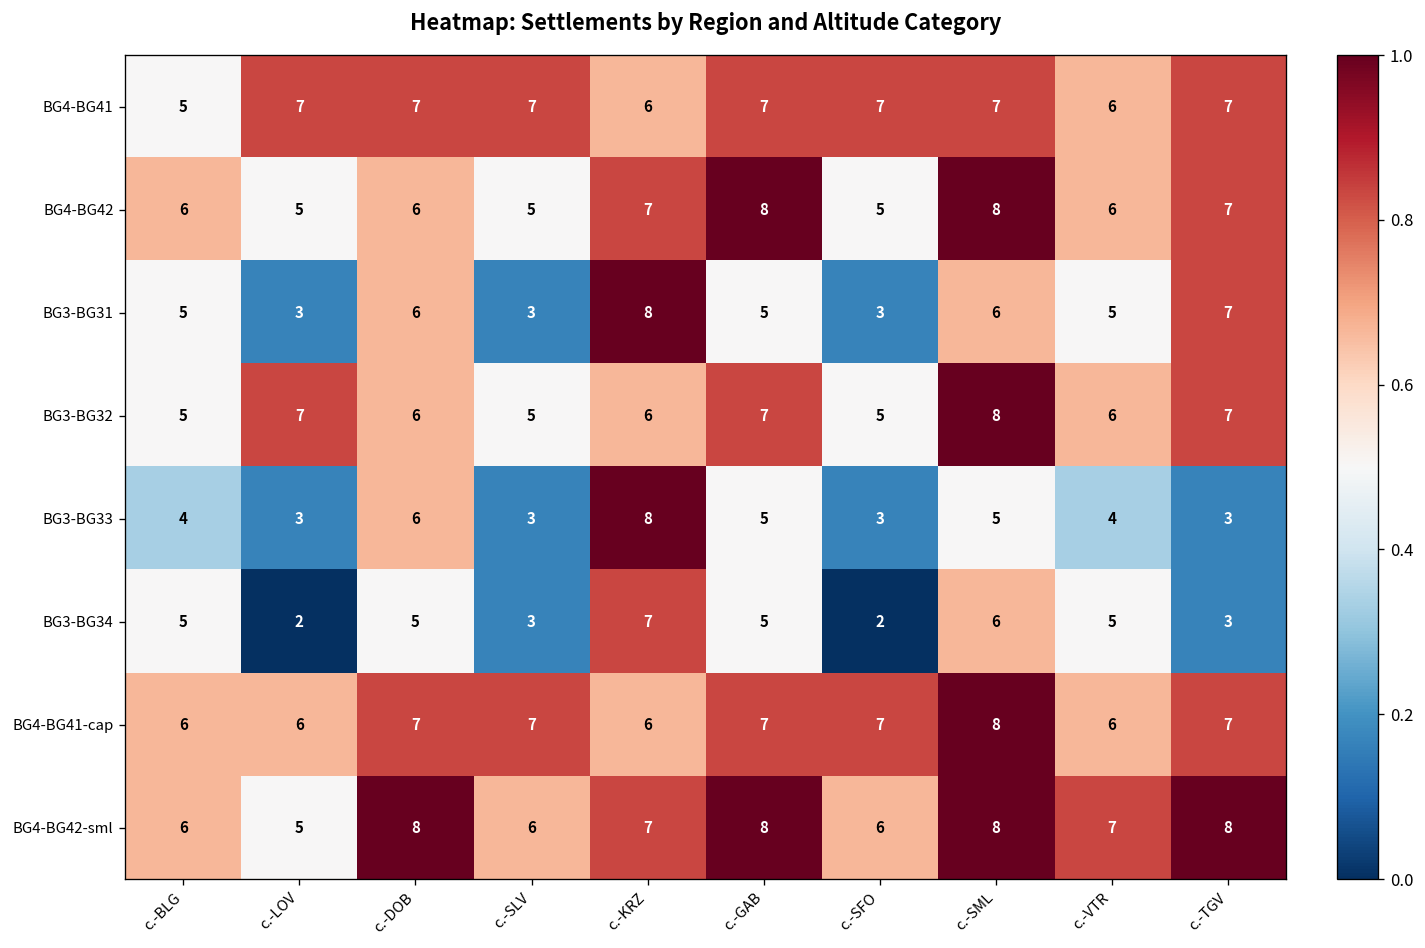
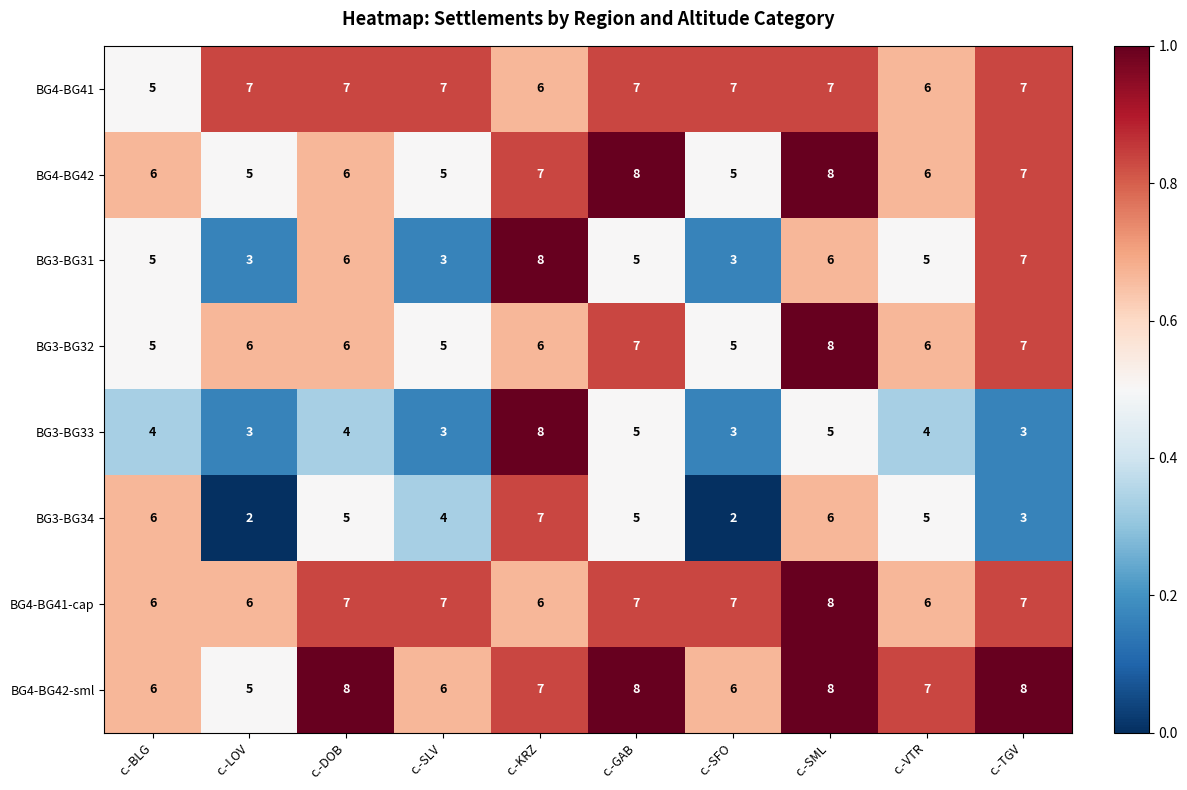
BG3-BG32, с.-LOV: 7 -> 6
BG3-BG33, с.-DOB: 6 -> 4
BG3-BG34, с.-BLG: 5 -> 6
BG3-BG34, с.-SLV: 3 -> 4
